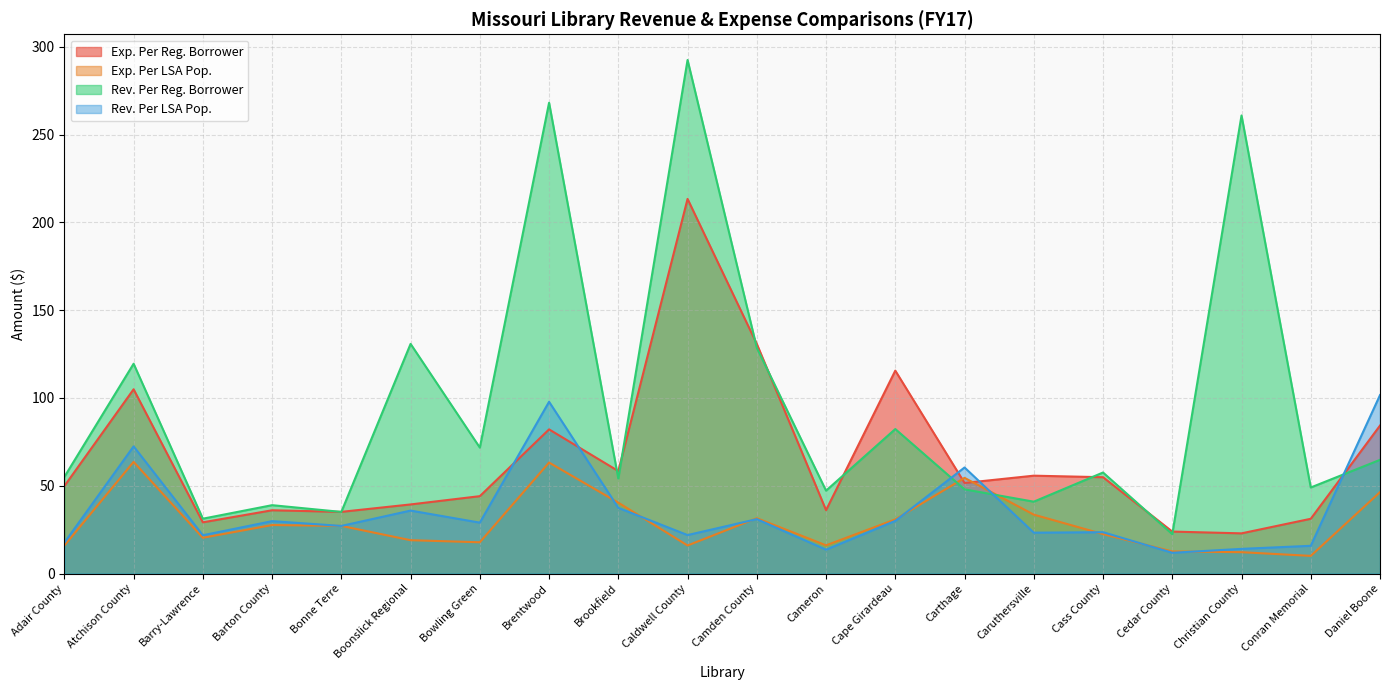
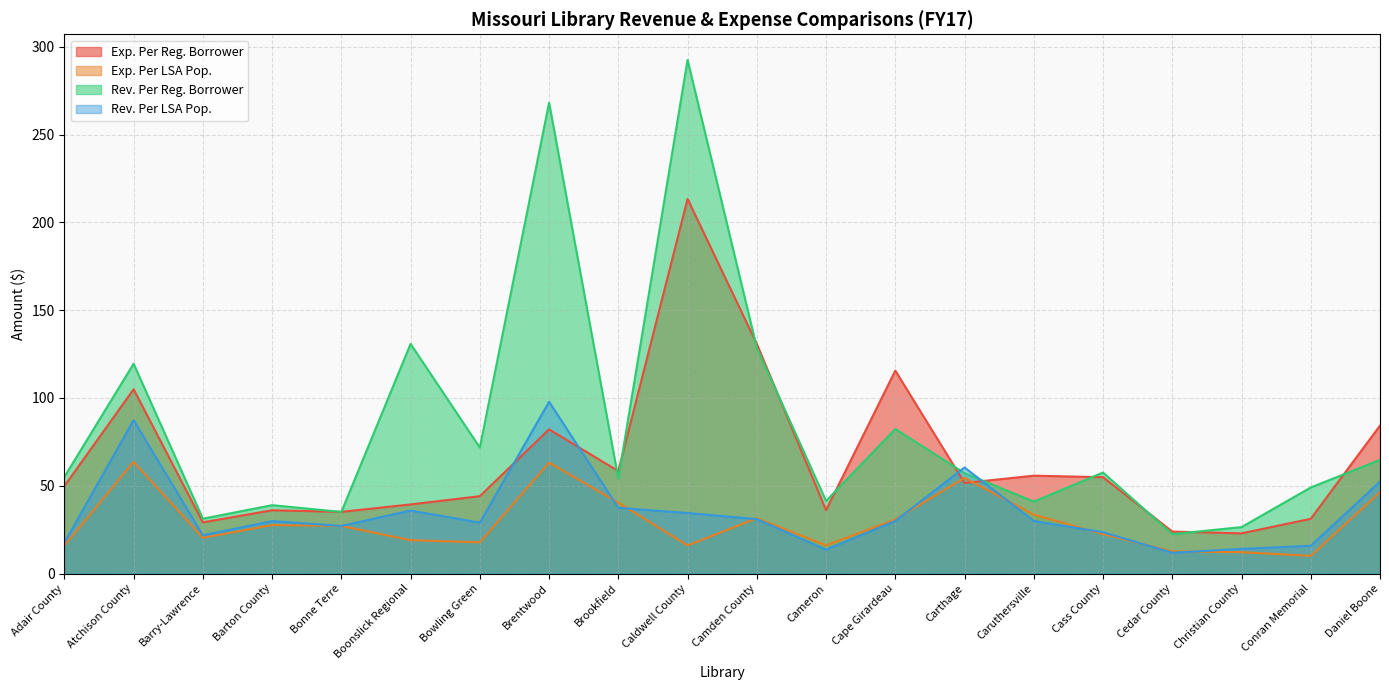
Rev. Per LSA Pop., Atchison County: 72 -> 87
Rev. Per LSA Pop., Caldwell County: 22 -> 34
Rev. Per Reg. Borrower, Cameron: 47 -> 41
Rev. Per Reg. Borrower, Carthage: 48 -> 57
Rev. Per LSA Pop., Caruthersville: 23 -> 30
Rev. Per Reg. Borrower, Christian County: 261 -> 26
Rev. Per LSA Pop., Daniel Boone: 102 -> 52
